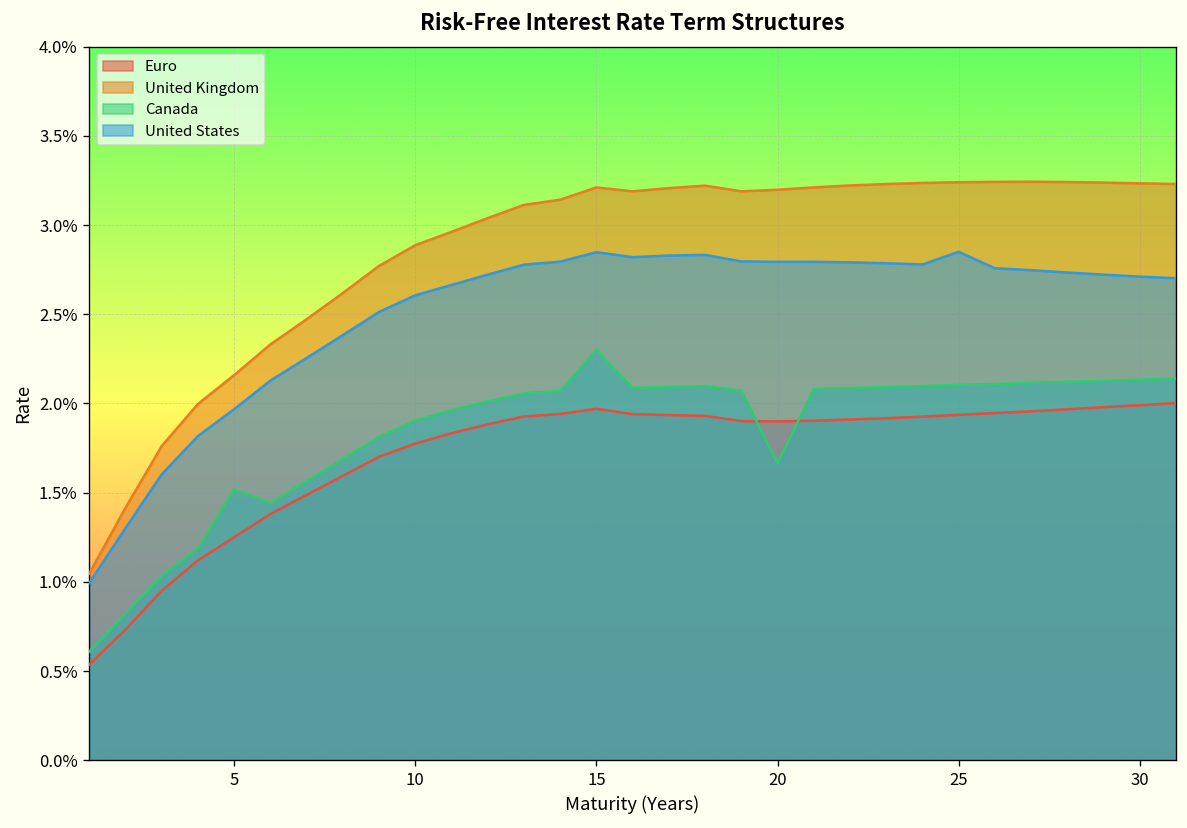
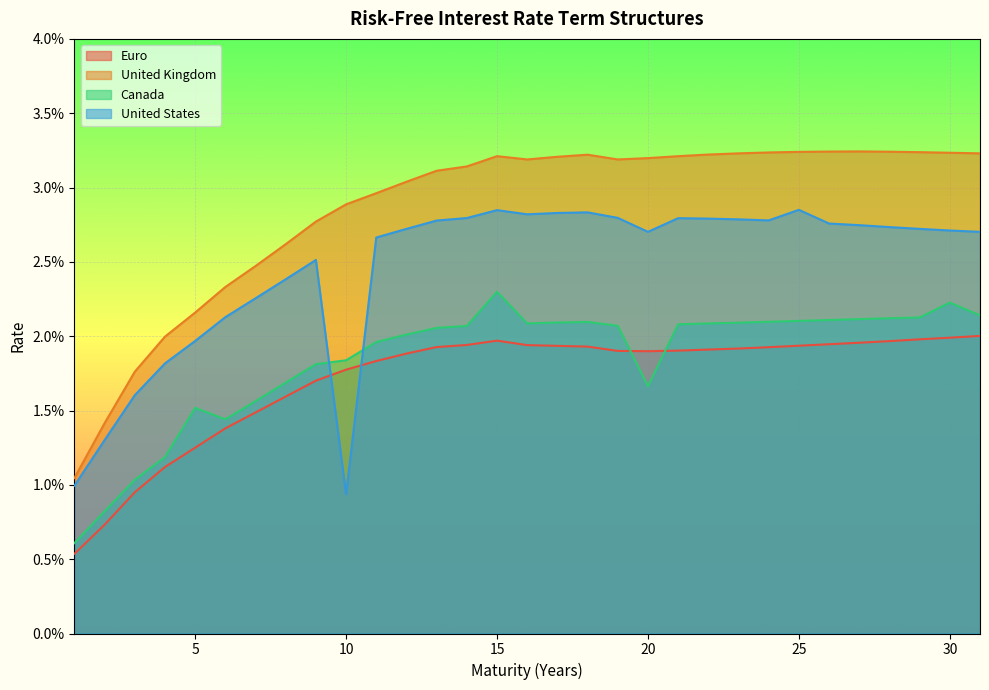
Canada, 10: 1.90% -> 1.84%
United States, 10: 2.61% -> 0.94%
United States, 20: 2.79% -> 2.70%
Canada, 30: 2.13% -> 2.23%
